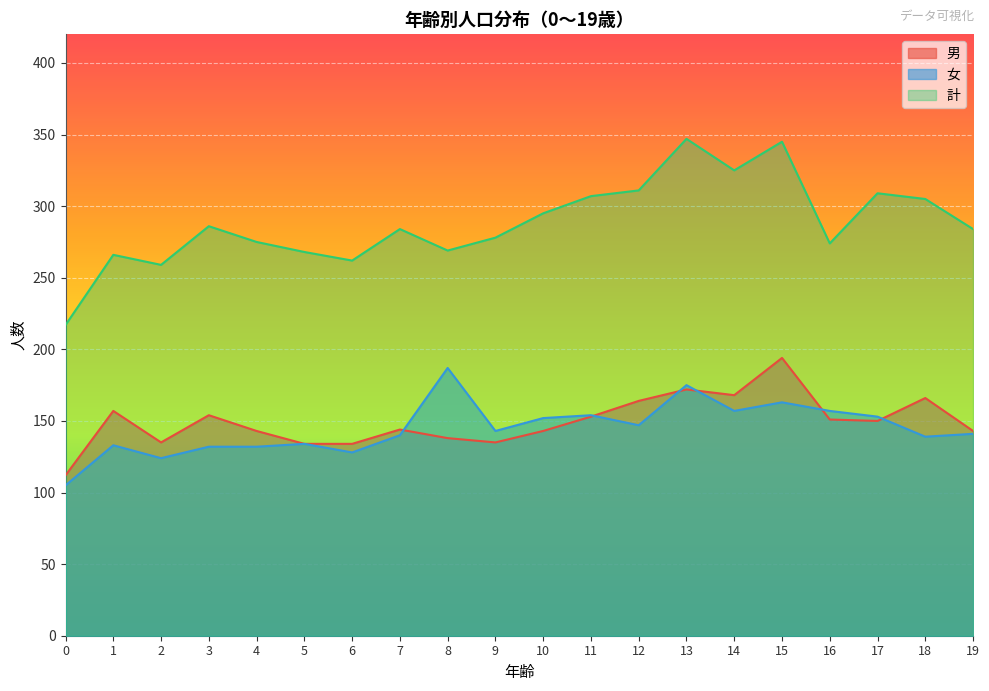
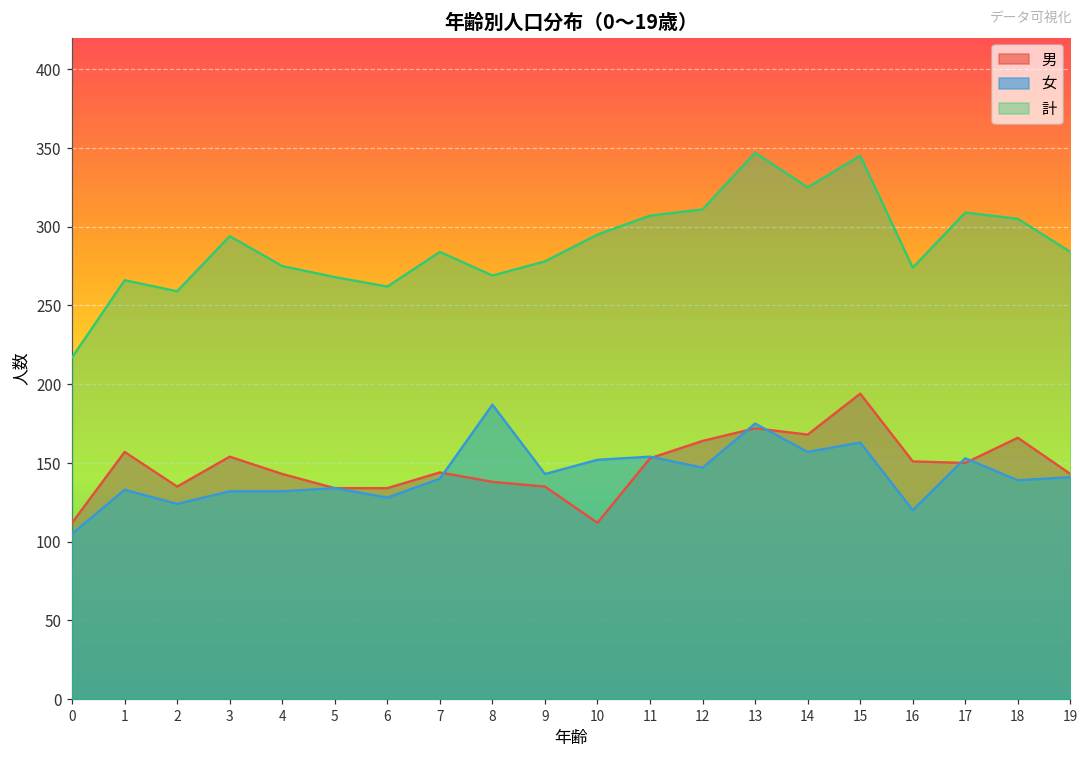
計, 3: 286 -> 294
男, 10: 143 -> 112
女, 16: 157 -> 120
